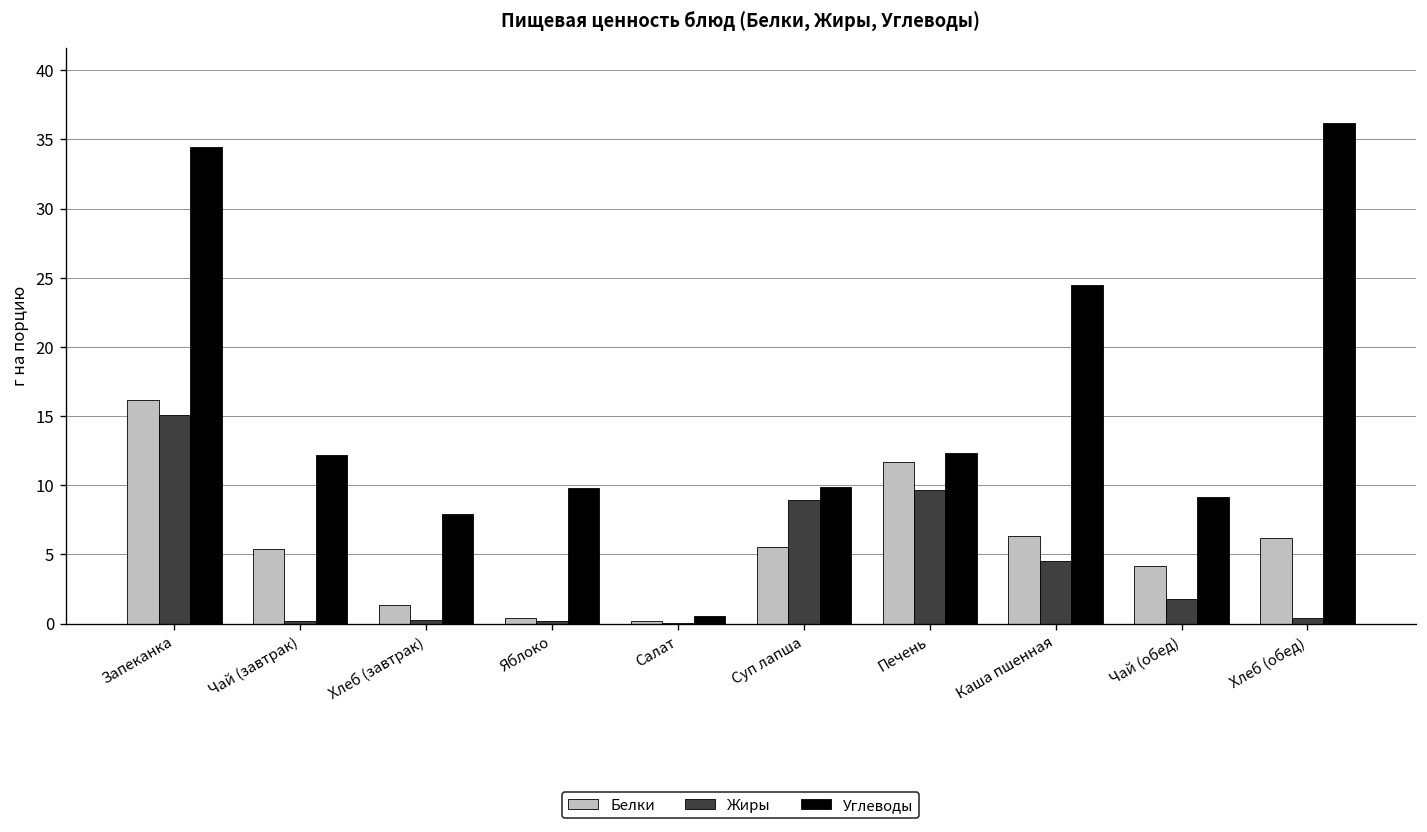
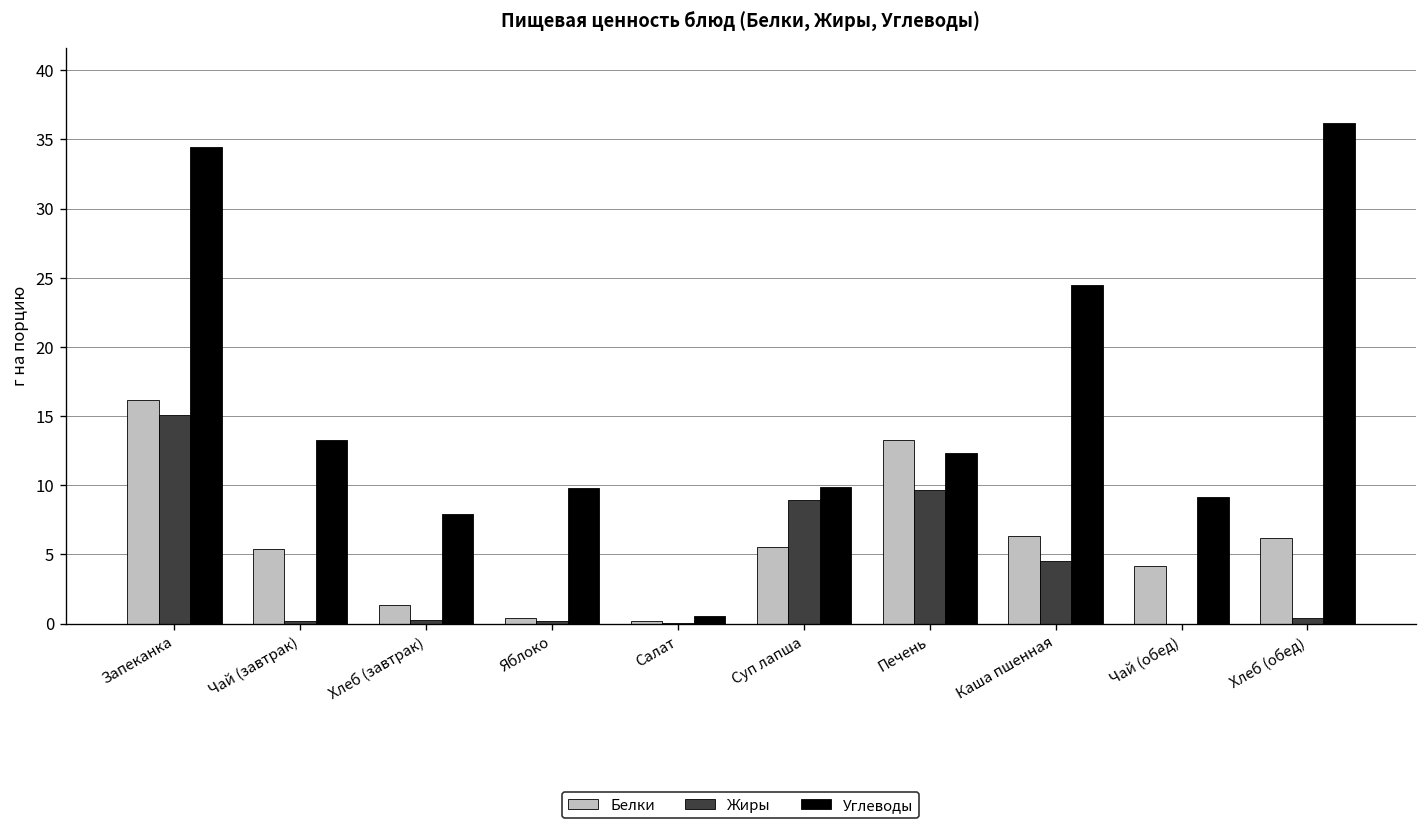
Углеводы, Чай (завтрак): 12.2 -> 13.2
Белки, Печень: 11.7 -> 13.3
Жиры, Чай (обед): 1.8 -> 0.0
